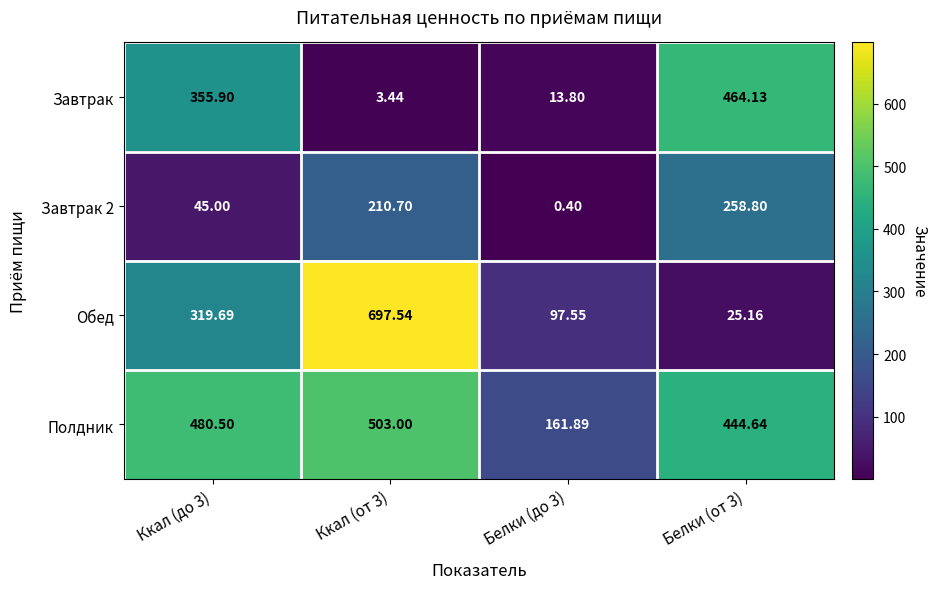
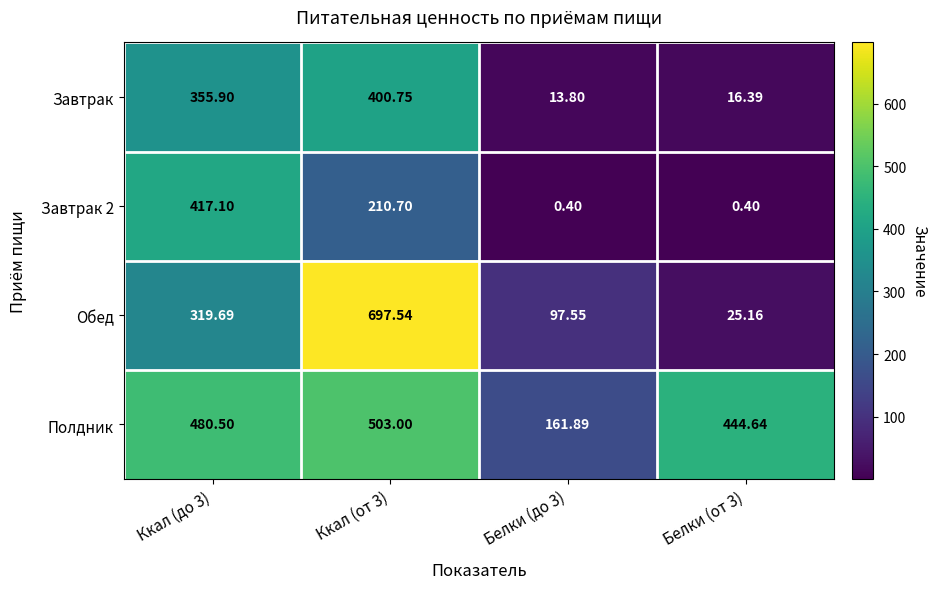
Завтрак, Ккал (от 3): 3.44 -> 400.75
Завтрак, Белки (от 3): 464.13 -> 16.39
Завтрак 2, Ккал (до 3): 45.00 -> 417.10
Завтрак 2, Белки (от 3): 258.80 -> 0.40
